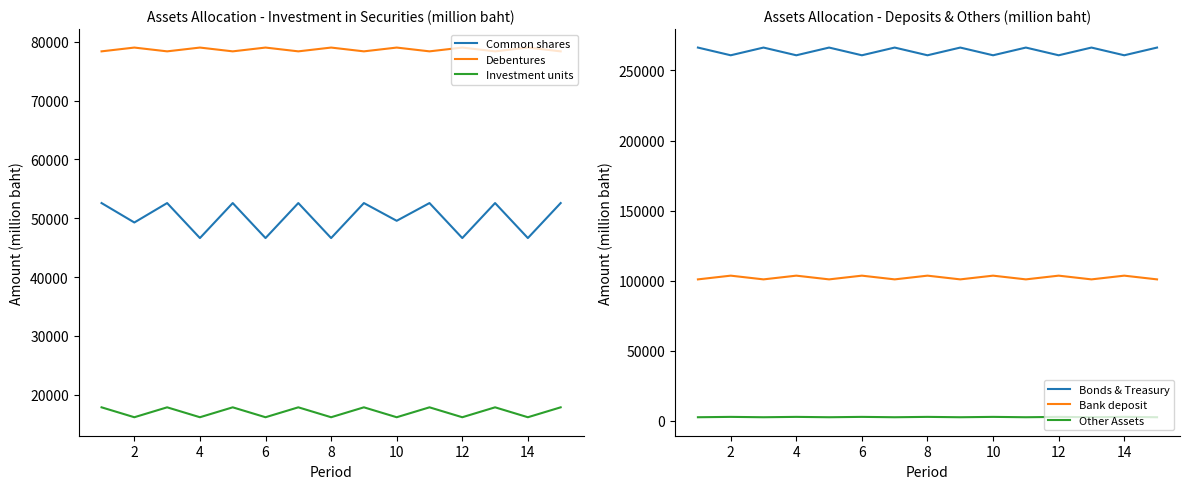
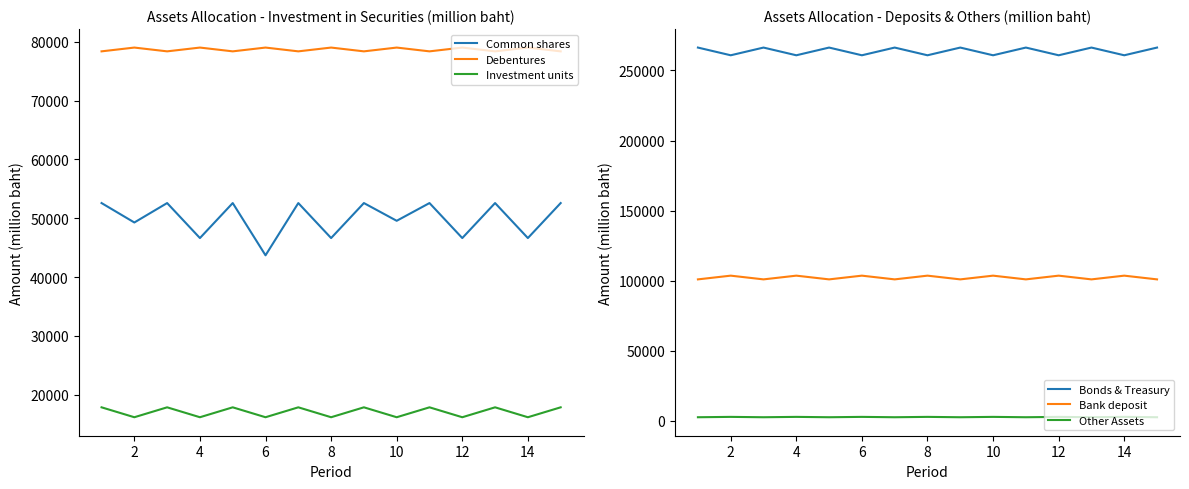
Assets Allocation - Investment in Securities (million baht), Common shares, 6: 47000 -> 44000
